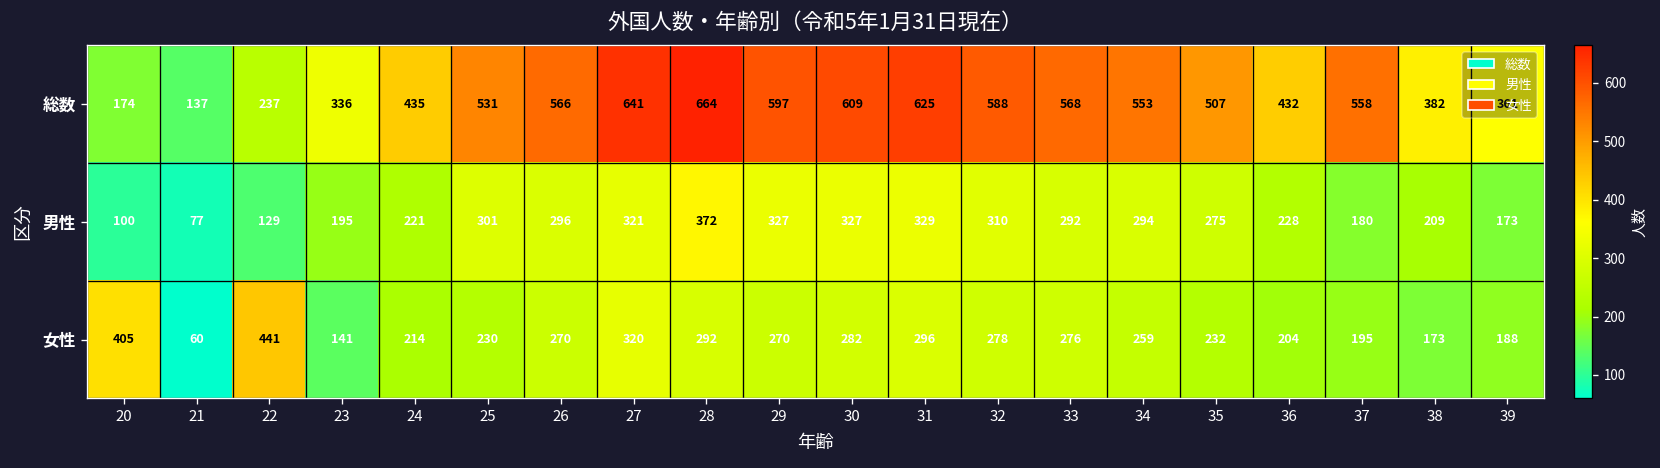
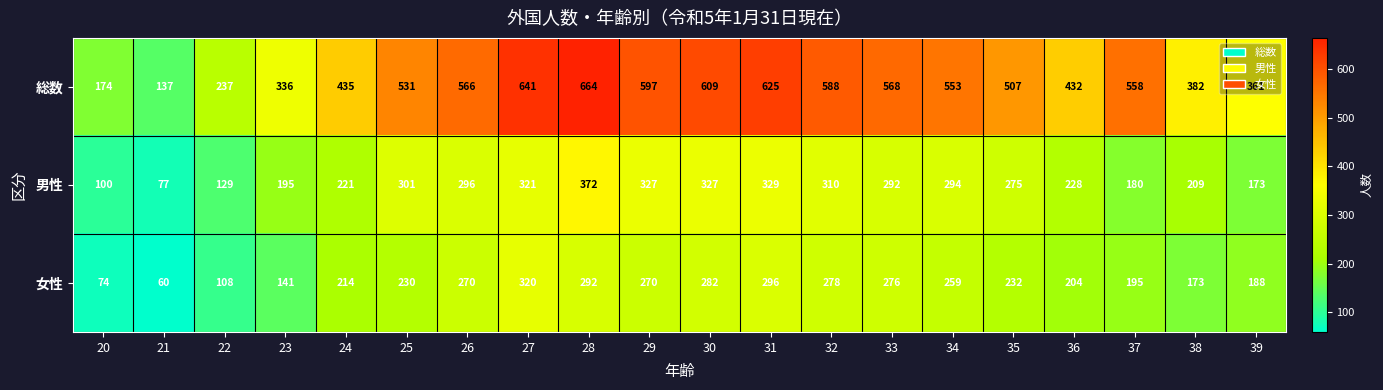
女性, 20: 405 -> 74
女性, 22: 441 -> 108
